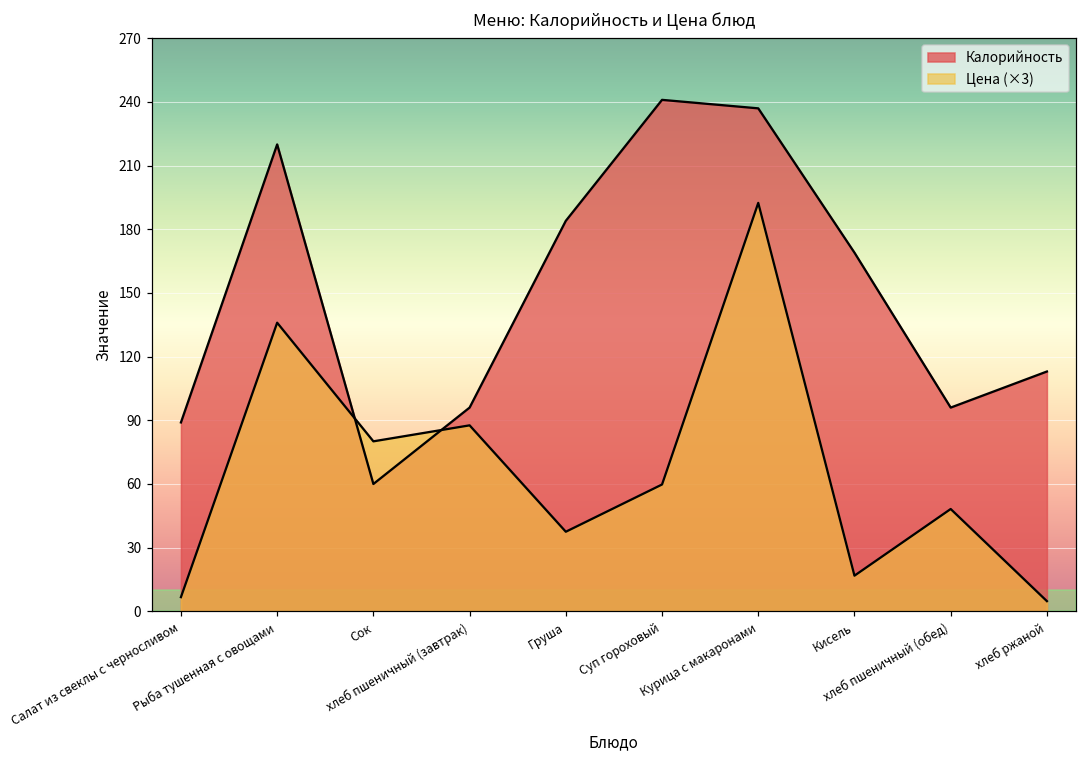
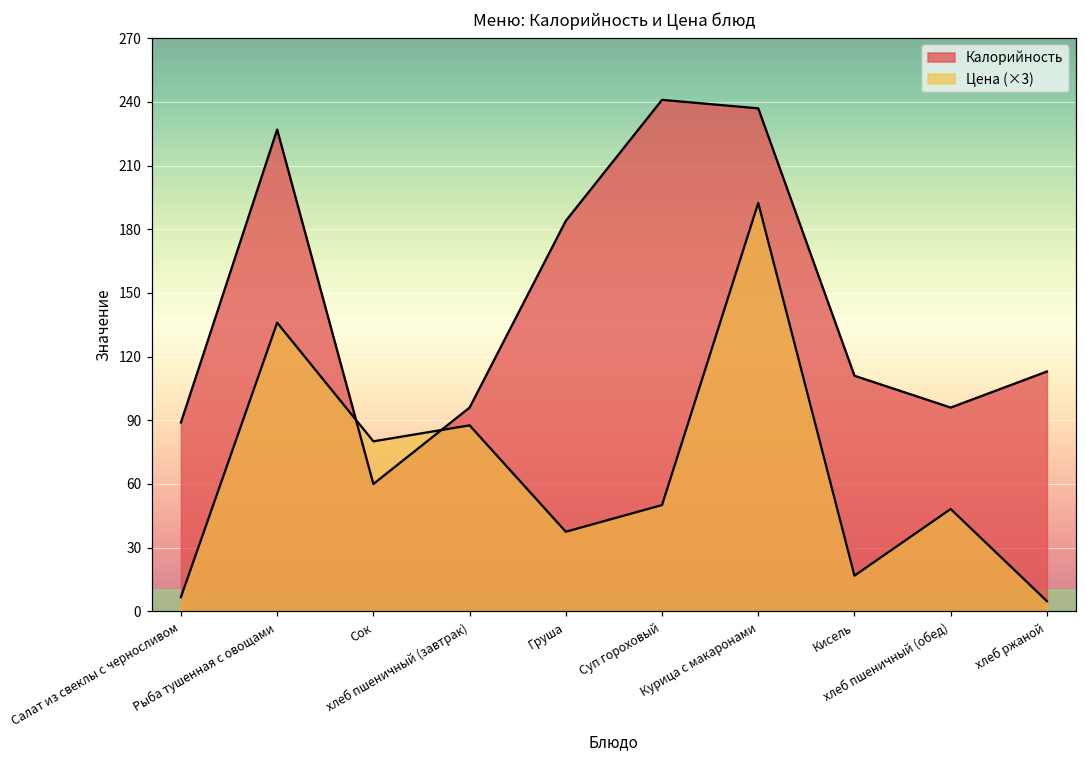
Калорийность, Рыба тушенная с овощами: 220 -> 227
Цена (×3), Суп гороховый: 60 -> 50
Калорийность, Кисель: 169 -> 111
